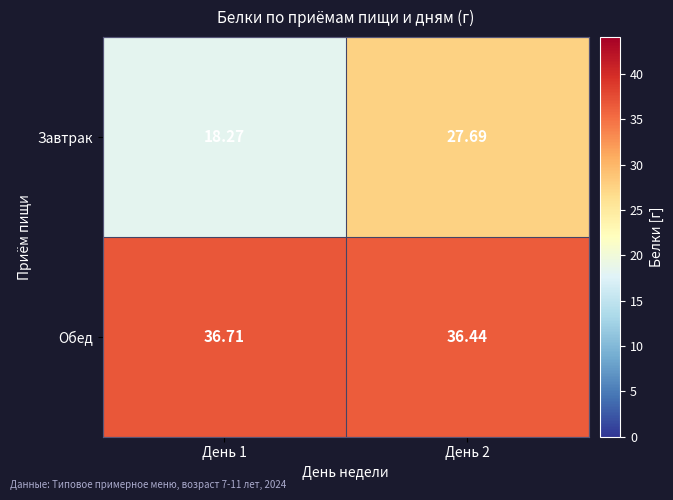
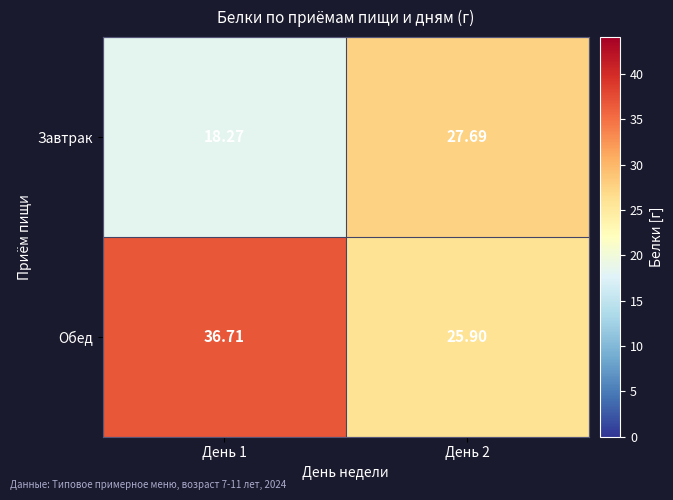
Обед, День 2: 36.44 -> 25.90
